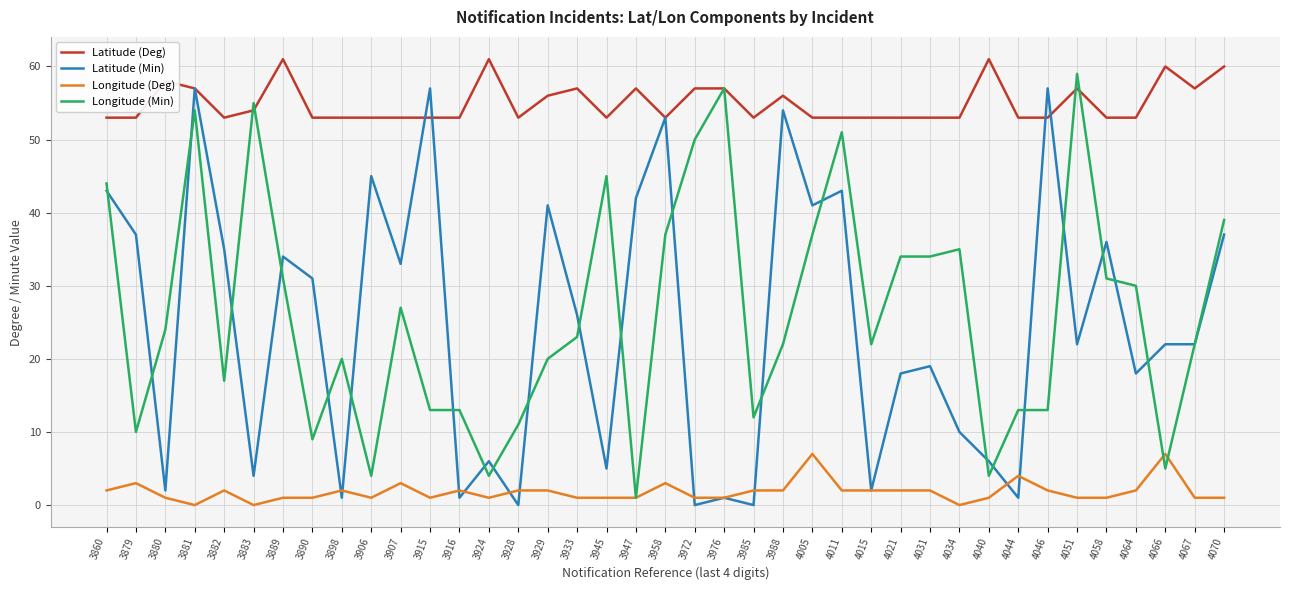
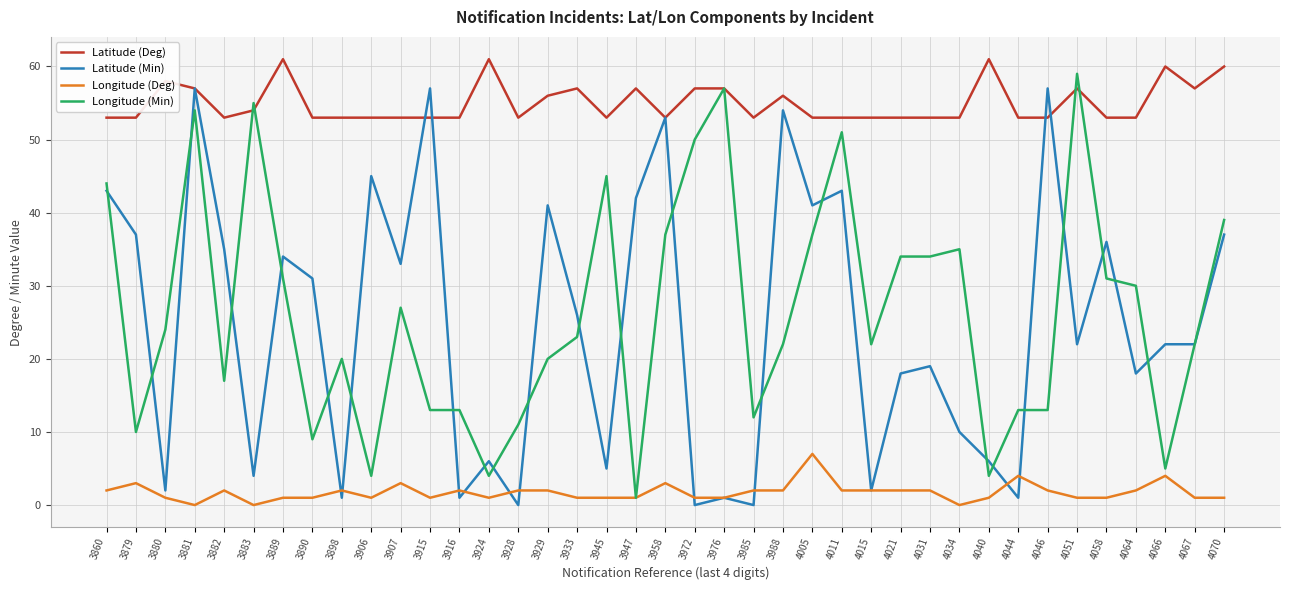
Longitude (Deg), 4066: 7 -> 4
